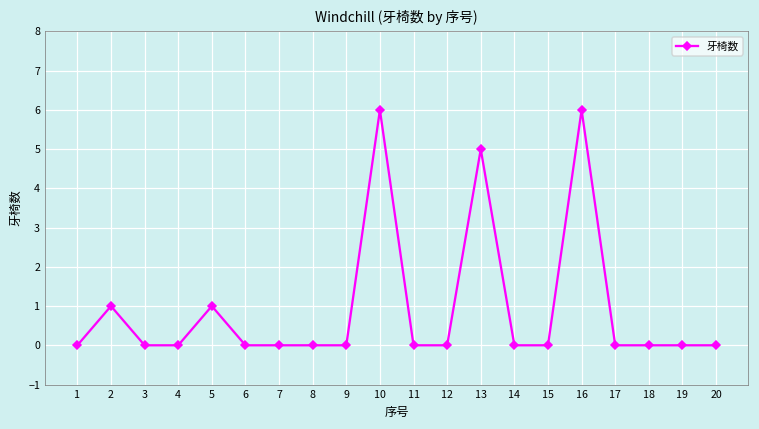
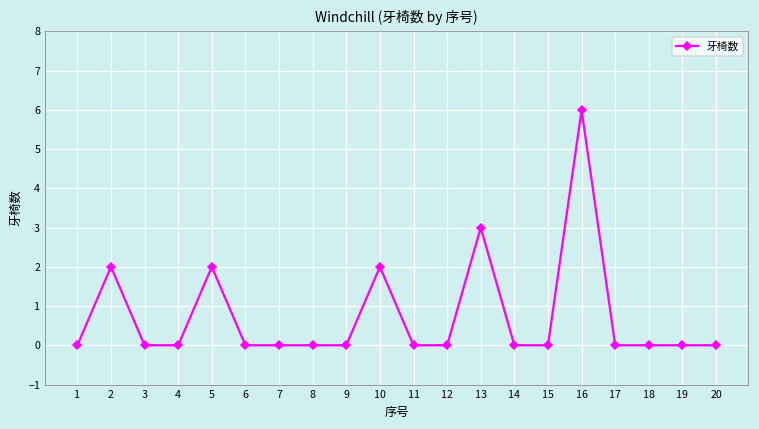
2: 1 -> 2
5: 1 -> 2
10: 6 -> 2
13: 5 -> 3
